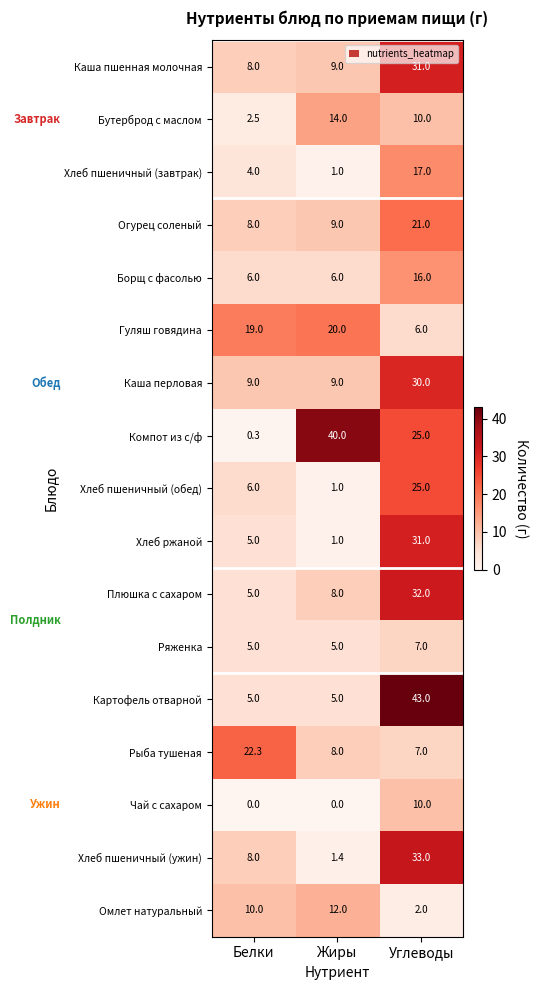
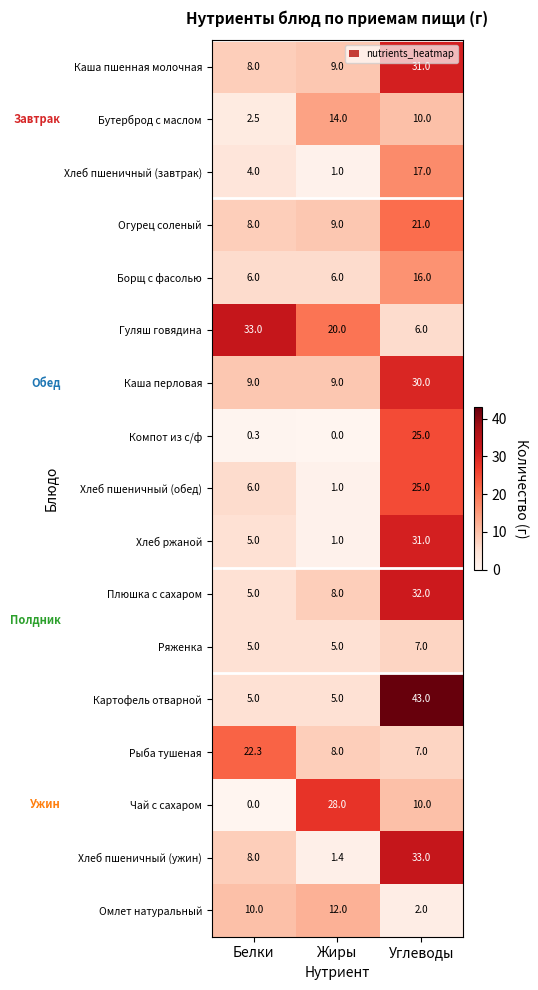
Гуляш говядина, Белки: 19.0 -> 33.0
Компот из с/ф, Жиры: 40.0 -> 0.0
Чай с сахаром, Жиры: 0.0 -> 28.0
